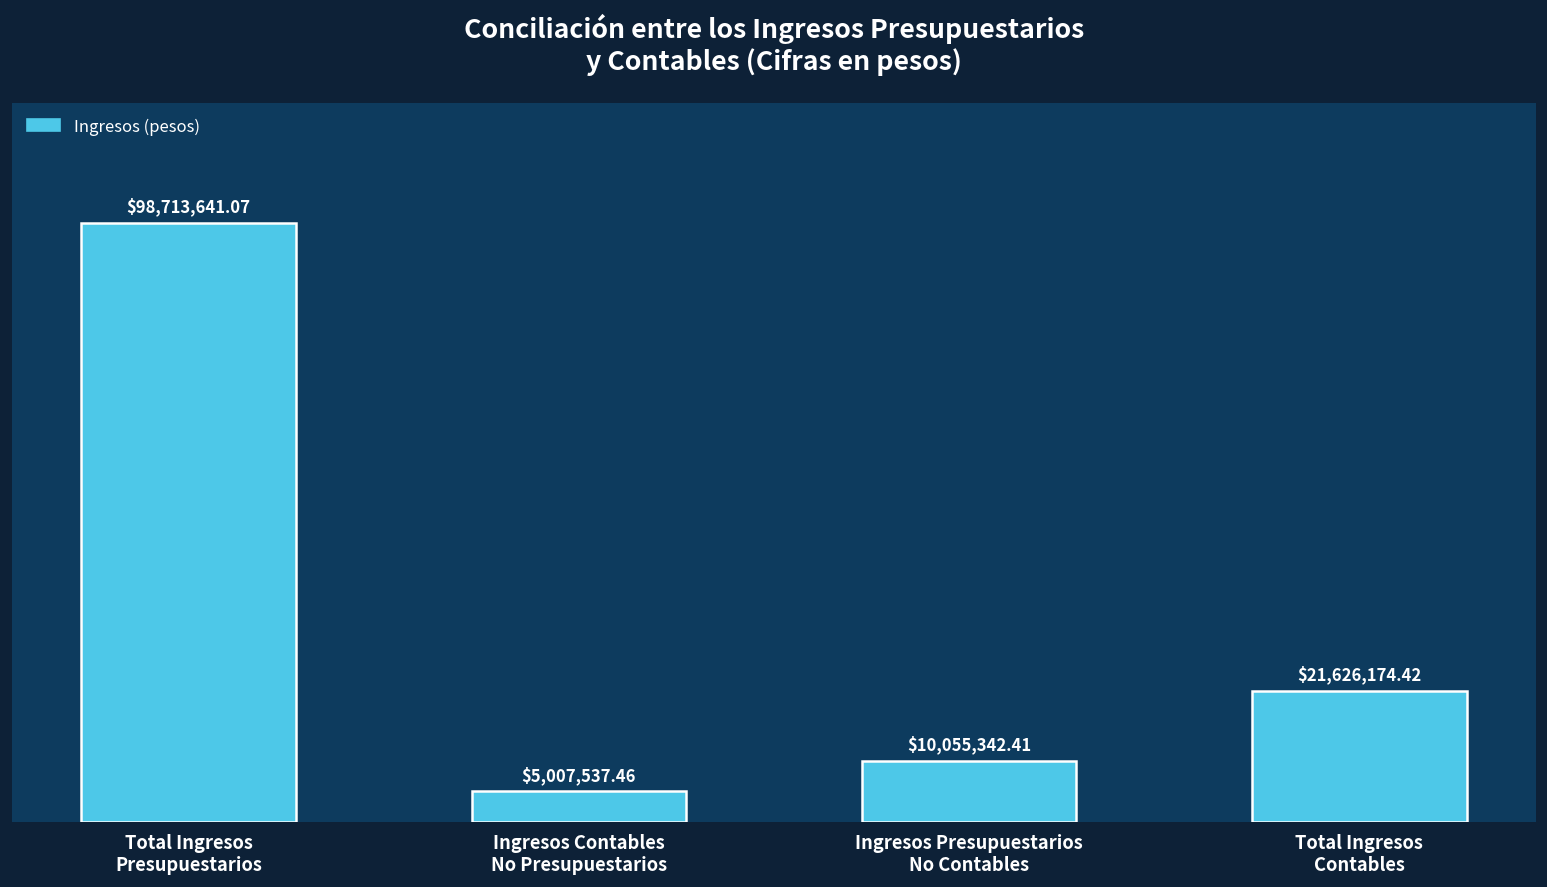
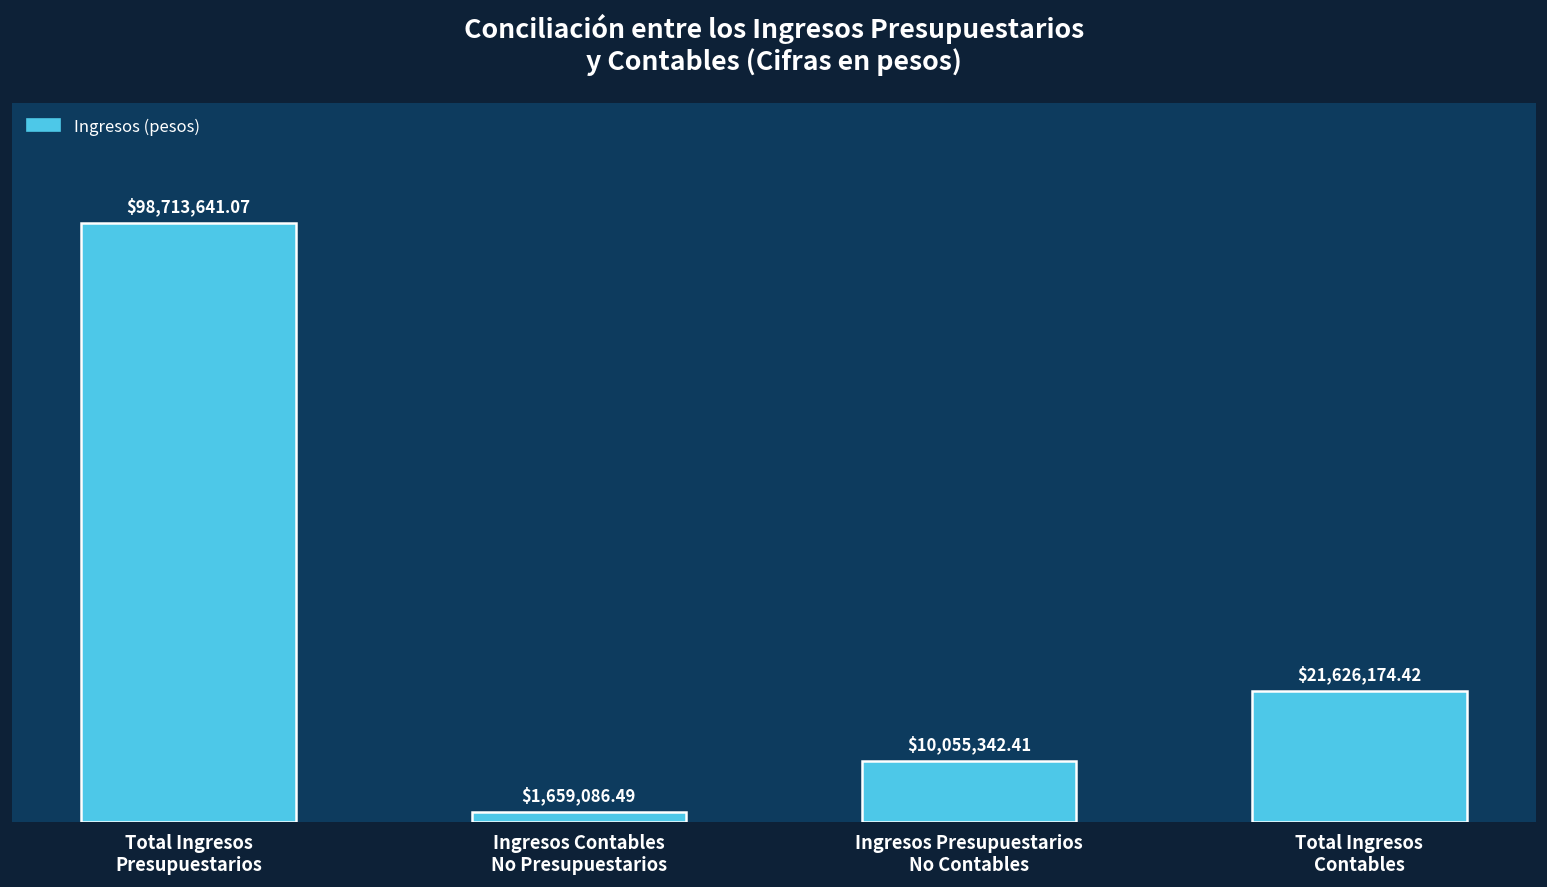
Ingresos Contables No Presupuestarios: $5,007,537.46 -> $1,659,086.49
